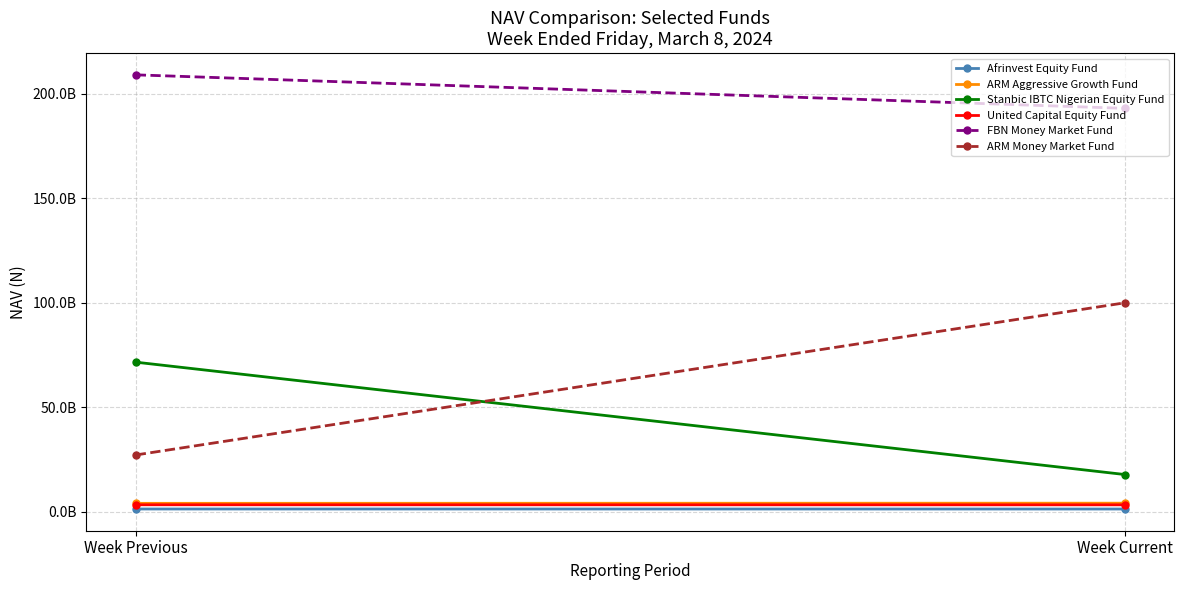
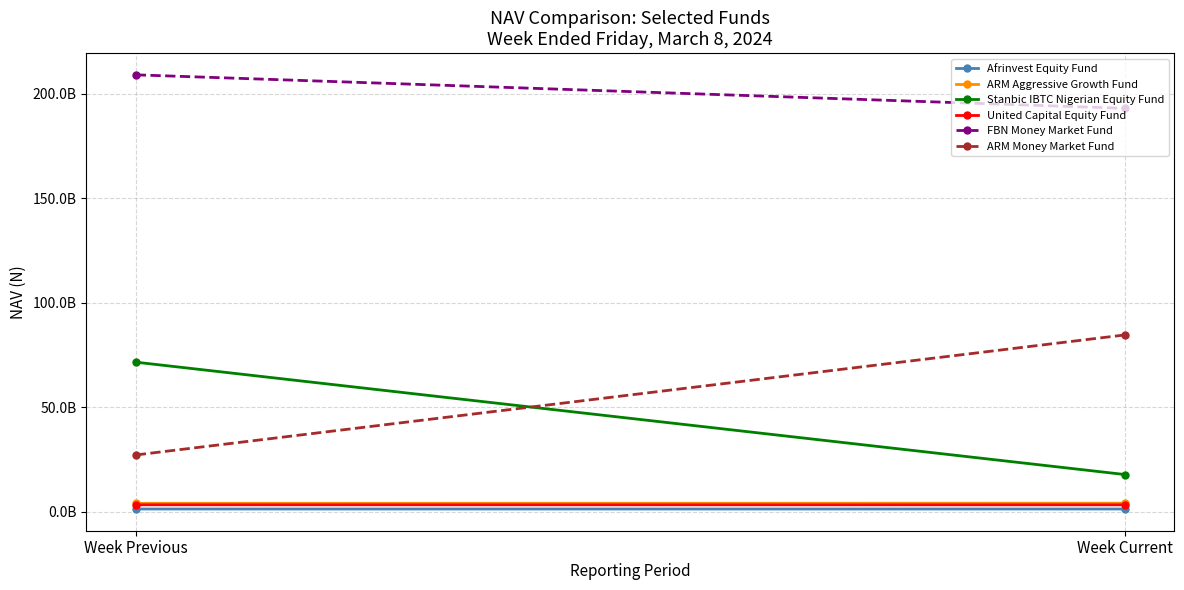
ARM Money Market Fund, Week Current: 100000000000 -> 85000000000
